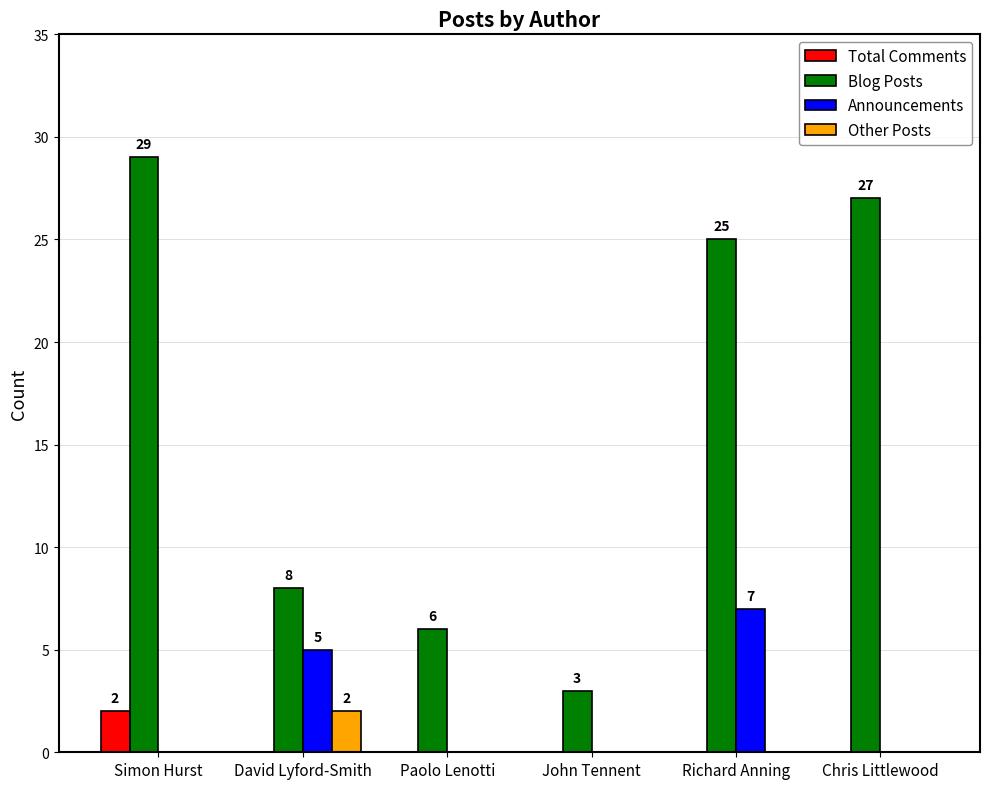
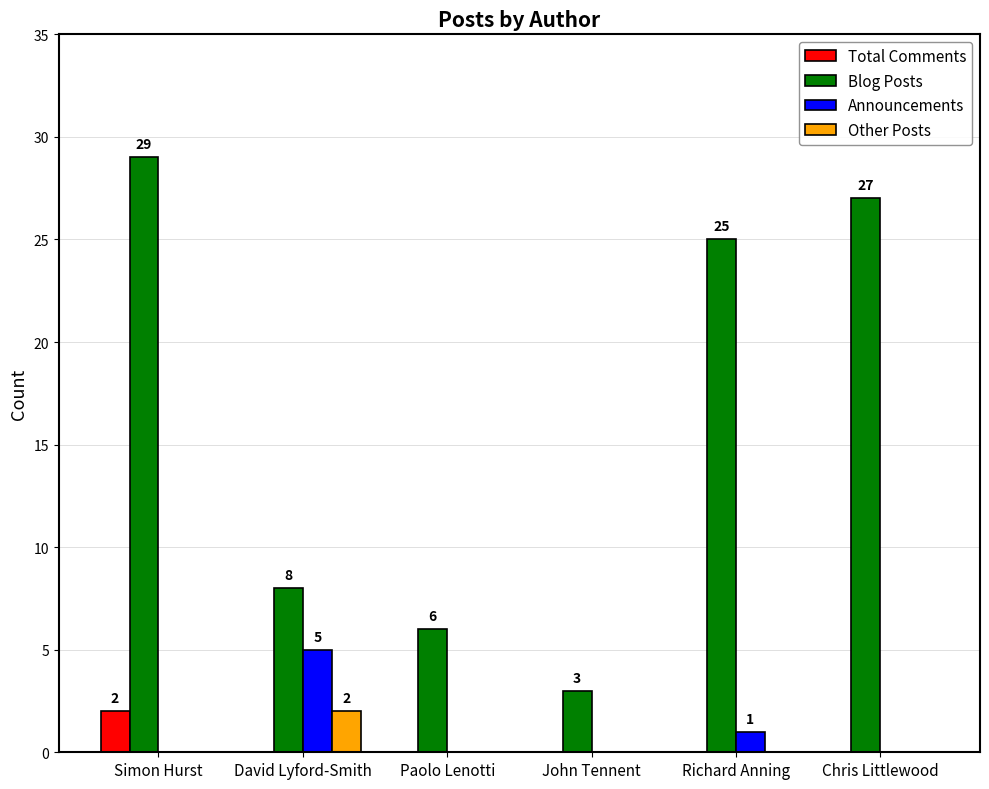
Announcements, Richard Anning: 7 -> 1
